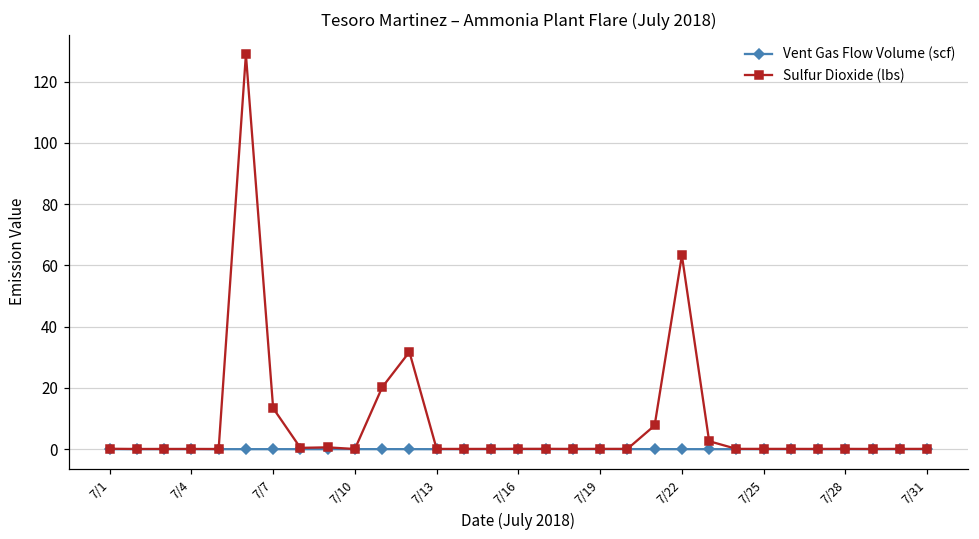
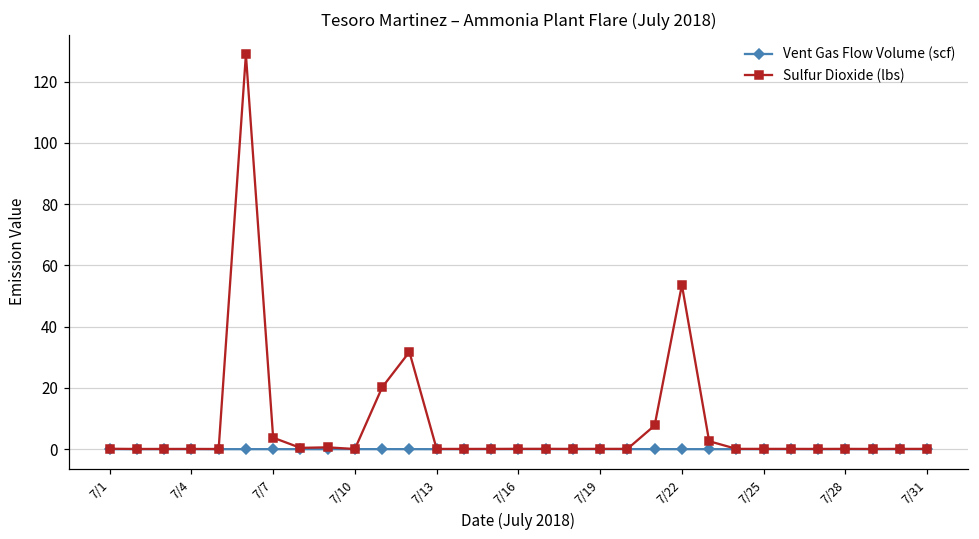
Sulfur Dioxide (lbs), 7/7: 13 -> 4
Sulfur Dioxide (lbs), 7/22: 63 -> 54
